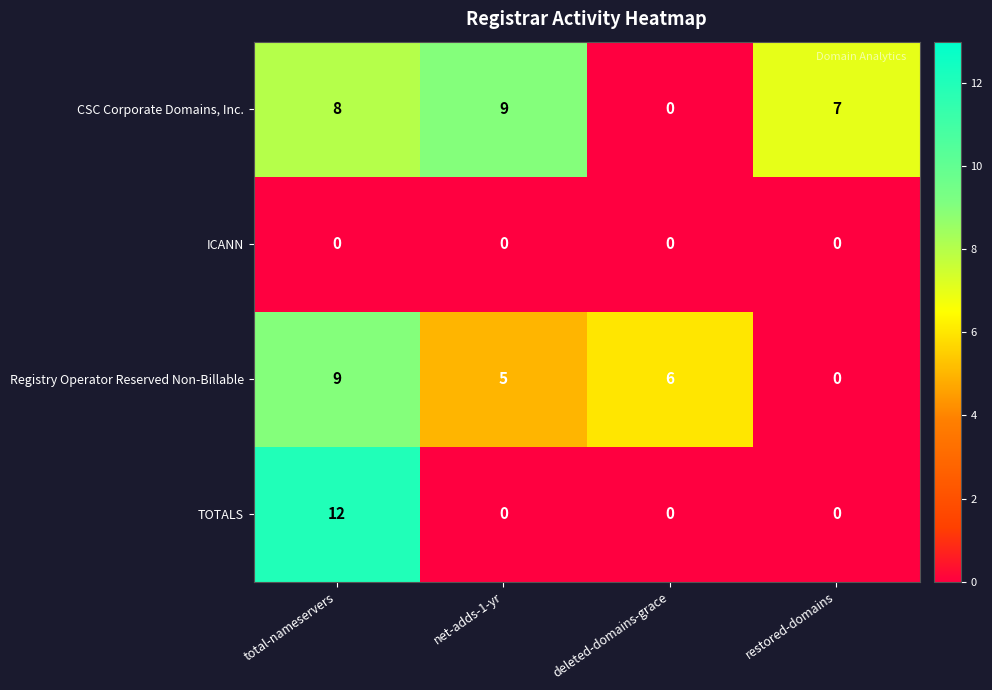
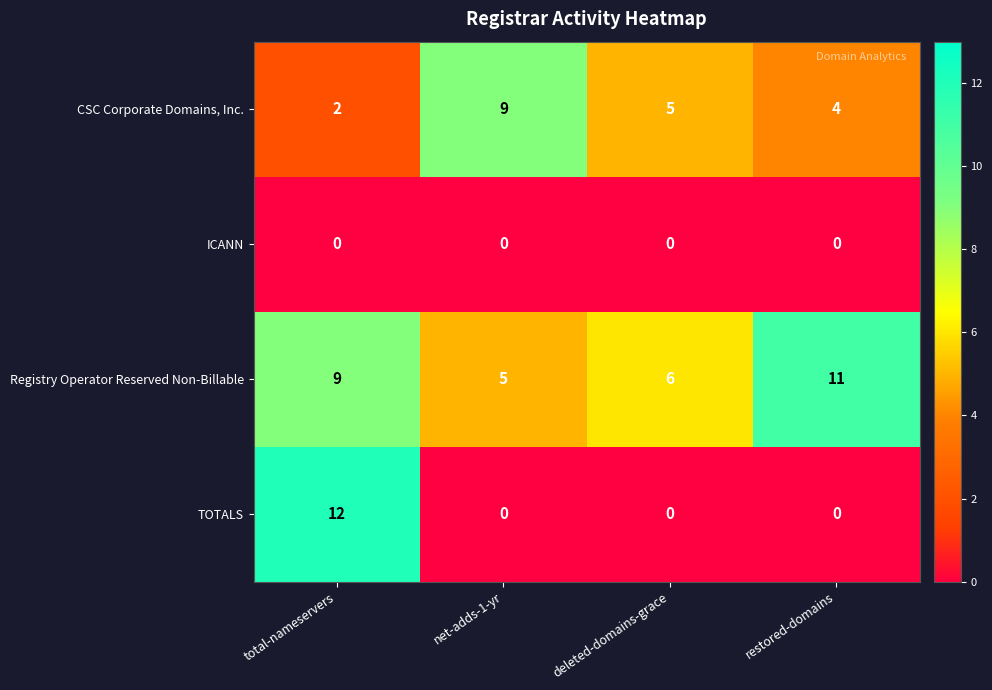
CSC Corporate Domains, Inc., total-nameservers: 8 -> 2
CSC Corporate Domains, Inc., deleted-domains-grace: 0 -> 5
CSC Corporate Domains, Inc., restored-domains: 7 -> 4
Registry Operator Reserved Non-Billable, restored-domains: 0 -> 11
